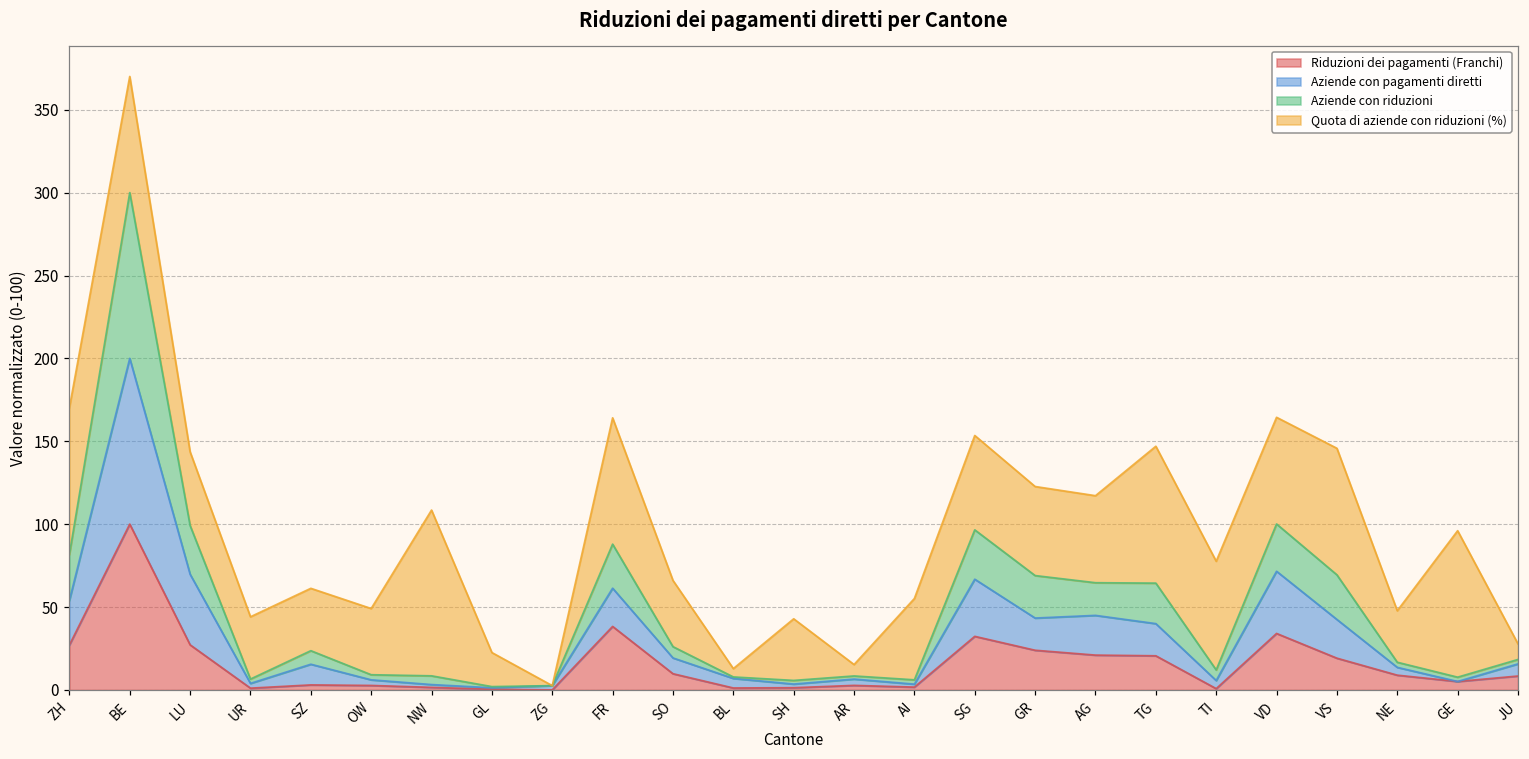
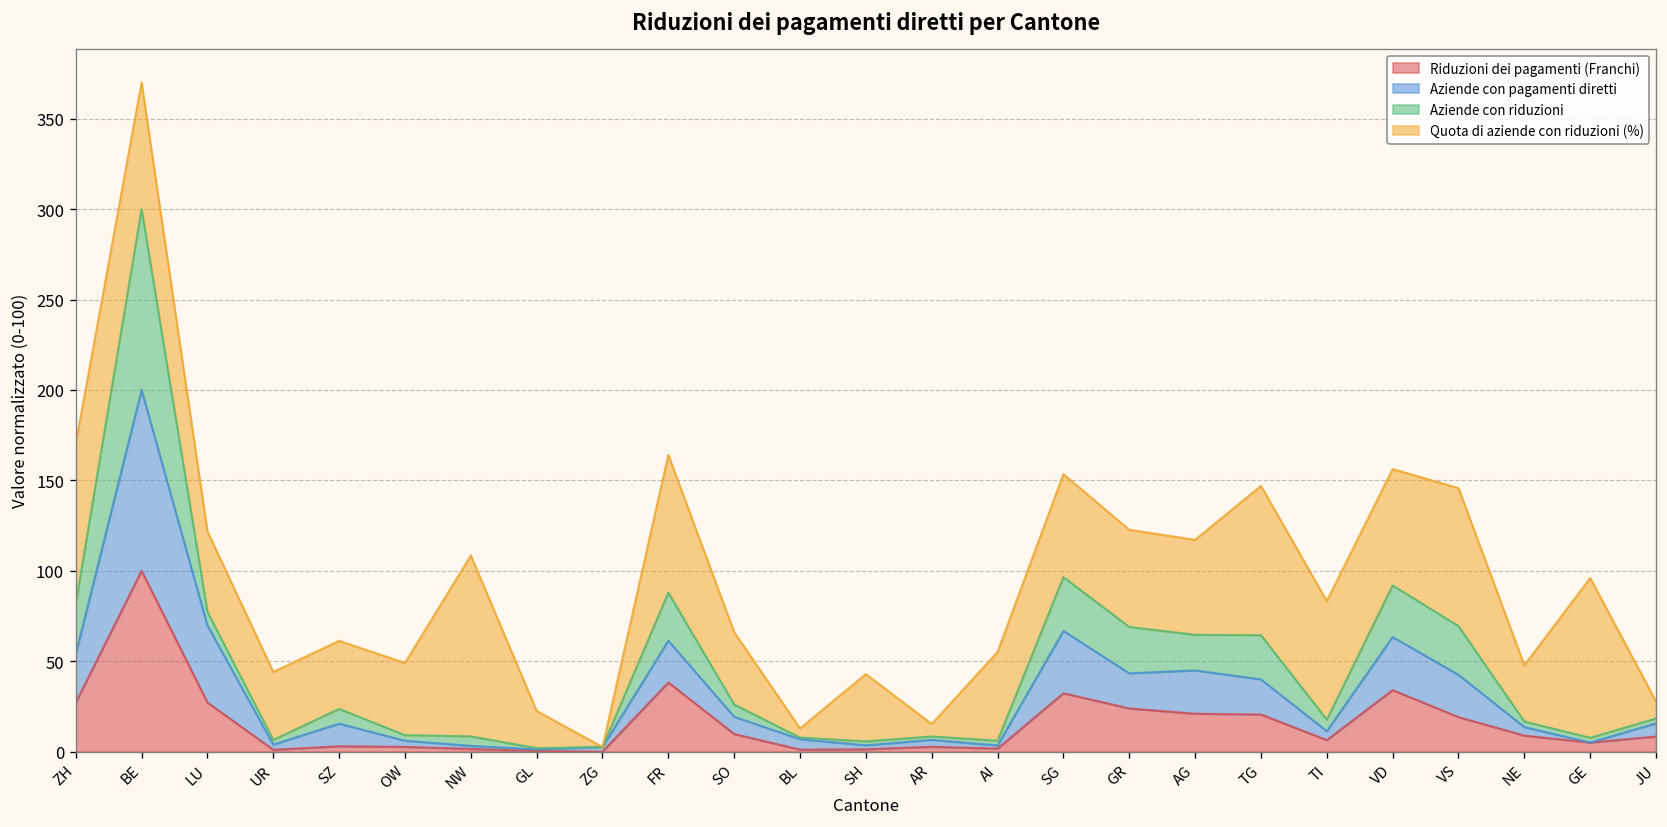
Aziende con riduzioni, LU: 29 -> 8
Riduzioni dei pagamenti (Franchi), TI: 1 -> 6
Aziende con pagamenti diretti, VD: 38 -> 29
